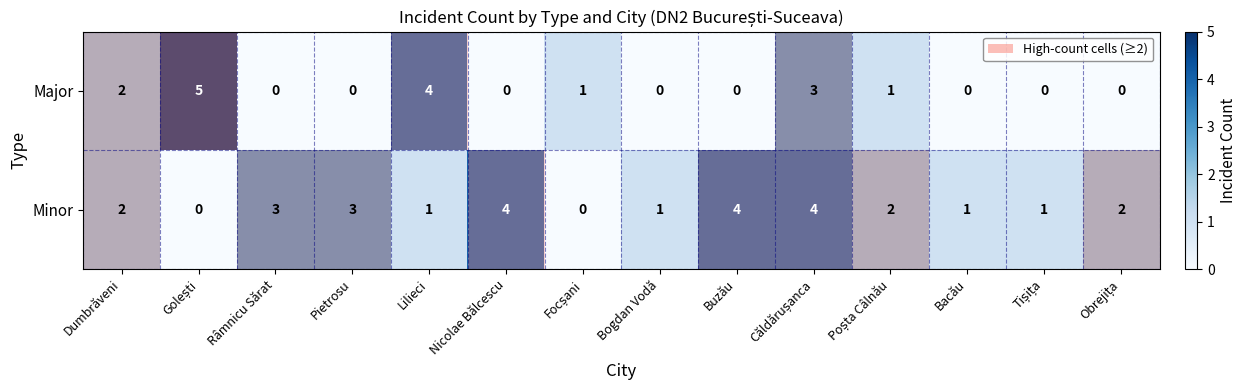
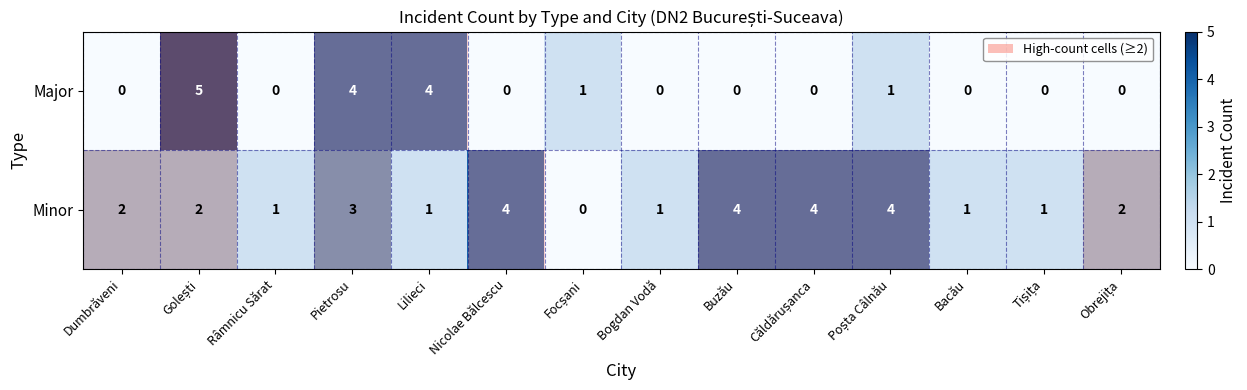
Major, Dumbrăveni: 2 -> 0
Major, Pietrosu: 0 -> 4
Major, Căldărușanca: 3 -> 0
Minor, Golești: 0 -> 2
Minor, Râmnicu Sărat: 3 -> 1
Minor, Poșta Câlnău: 2 -> 4
